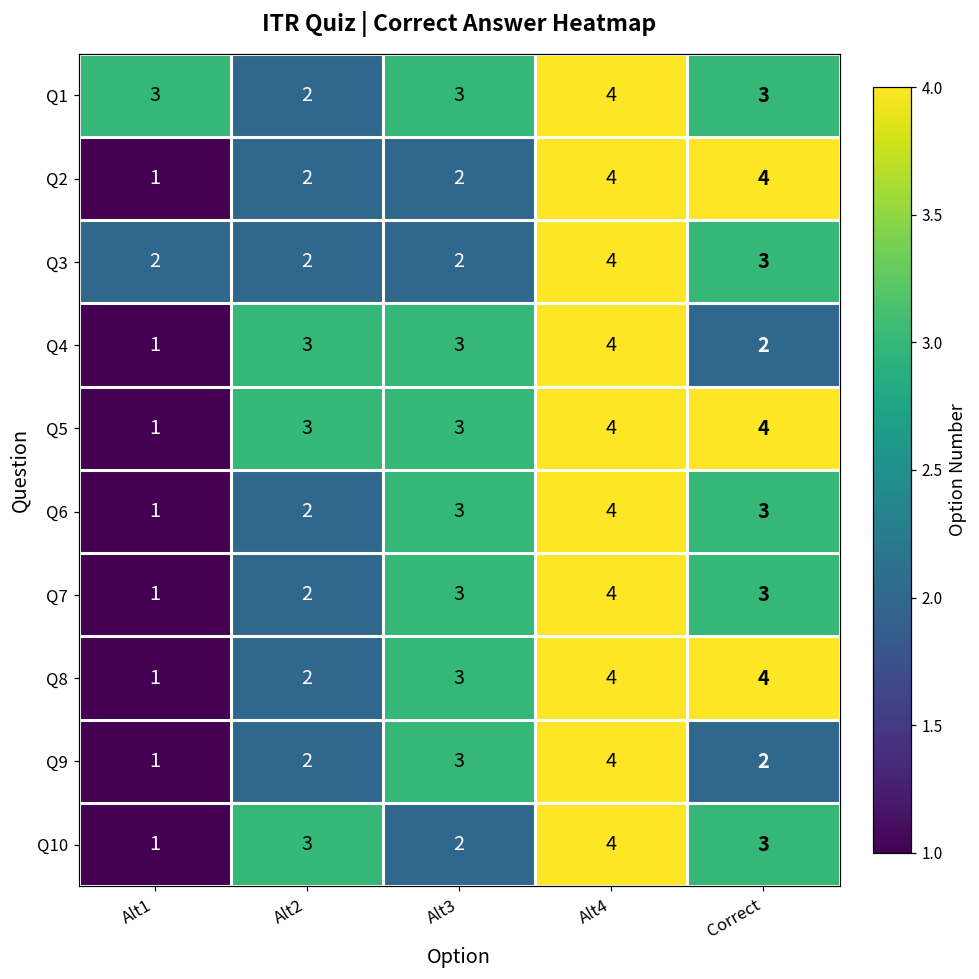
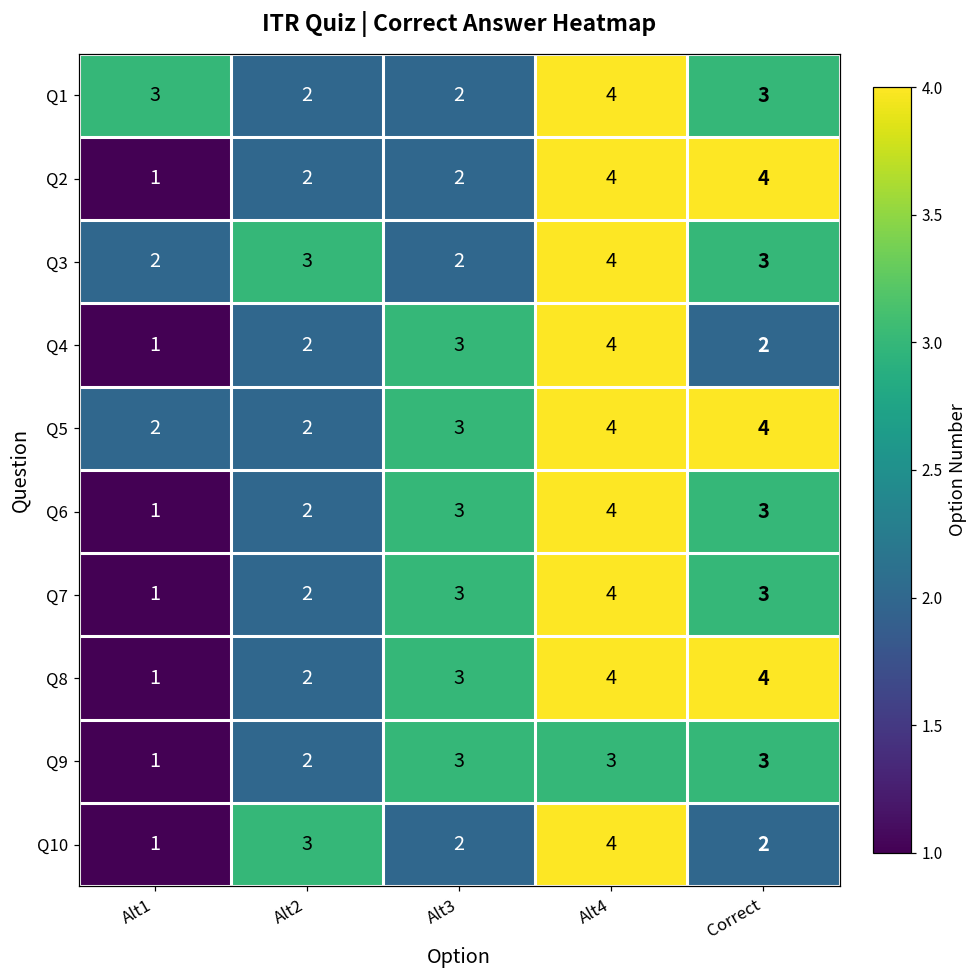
Q1, Alt3: 3 -> 2
Q3, Alt2: 2 -> 3
Q4, Alt2: 3 -> 2
Q5, Alt1: 1 -> 2
Q5, Alt2: 3 -> 2
Q9, Alt4: 4 -> 3
Q9, Correct: 2 -> 3
Q10, Correct: 3 -> 2
